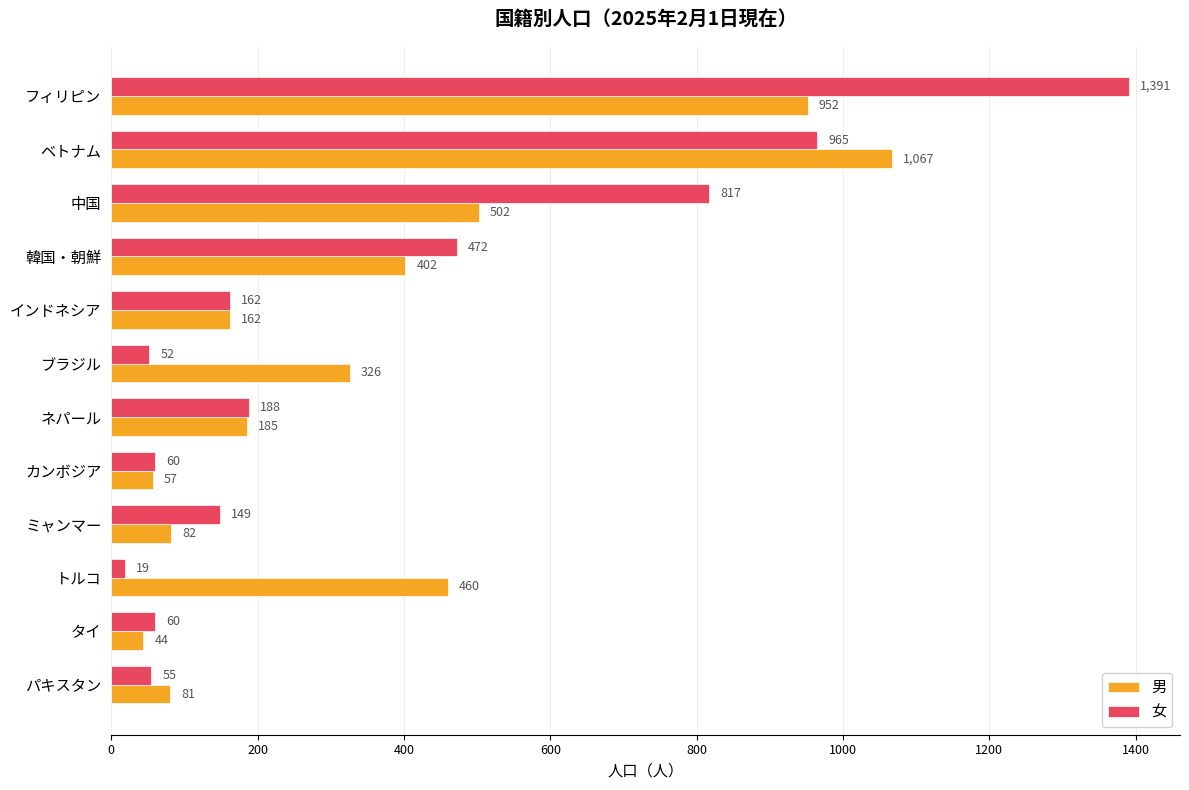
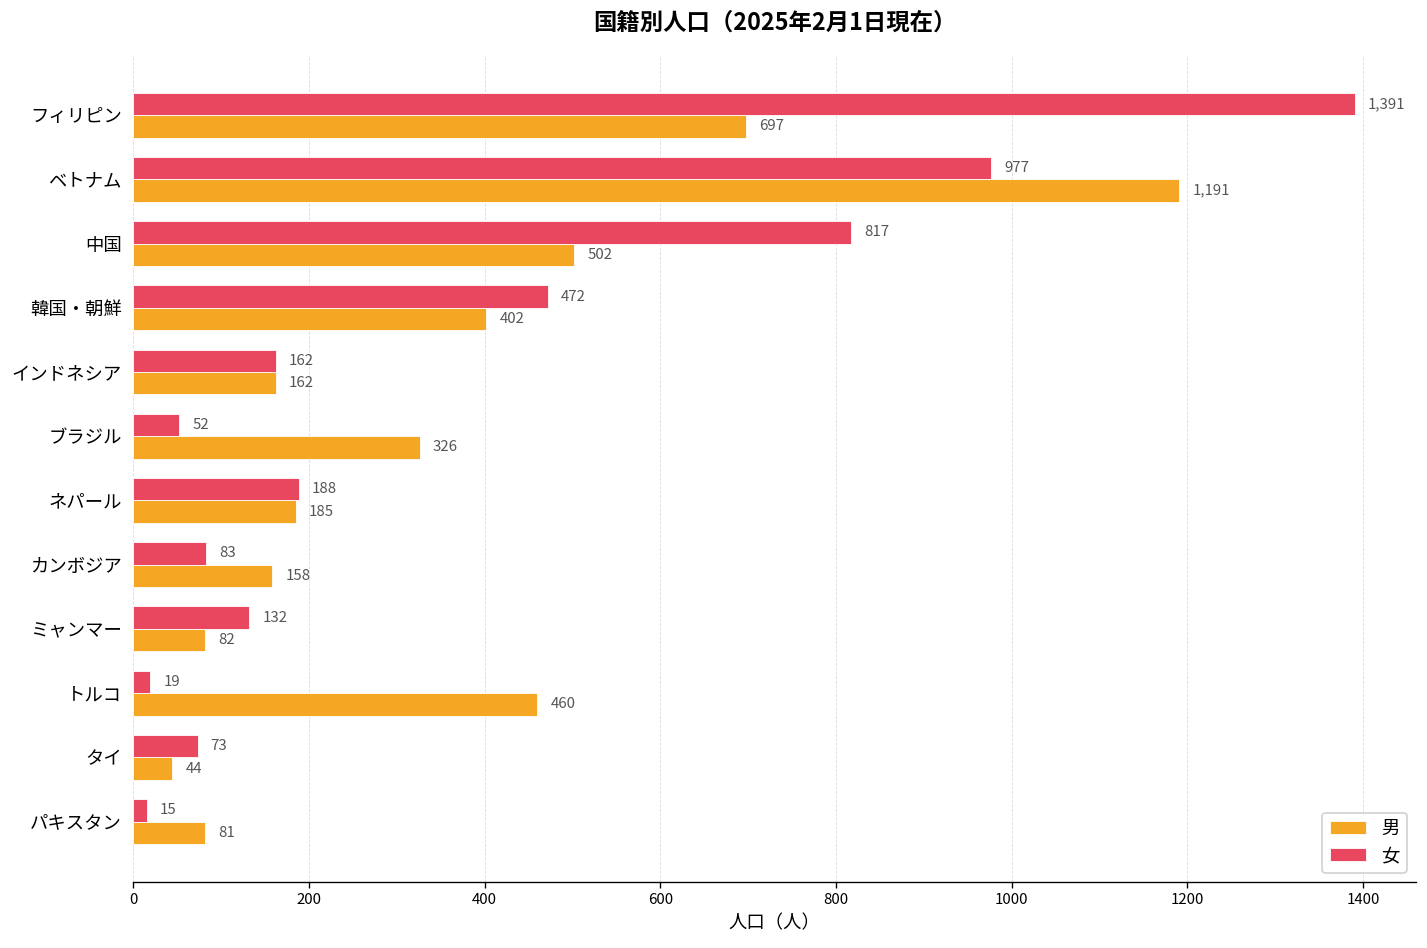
男, フィリピン: 952 -> 697
女, ベトナム: 965 -> 977
男, ベトナム: 1,067 -> 1,191
女, カンボジア: 60 -> 83
男, カンボジア: 57 -> 158
女, ミャンマー: 149 -> 132
女, タイ: 60 -> 73
女, パキスタン: 55 -> 15
